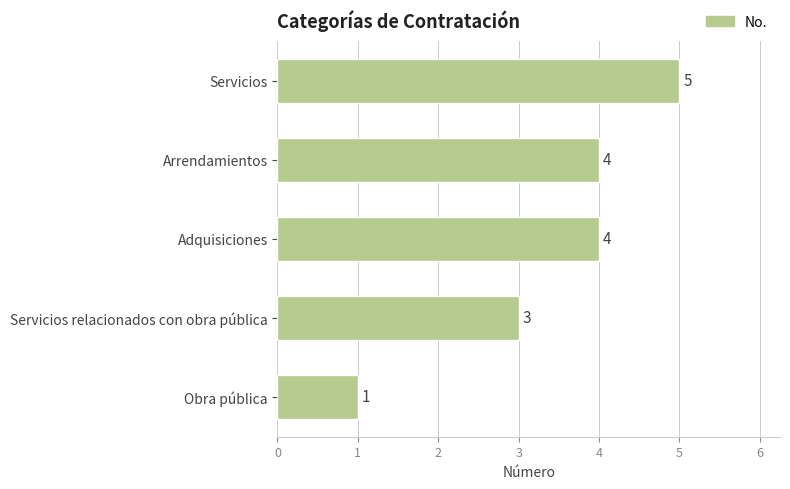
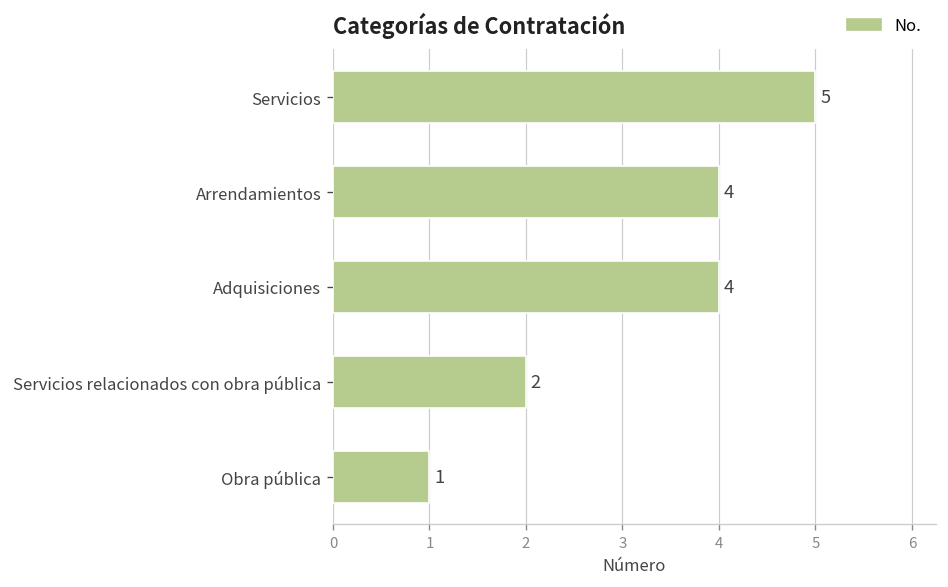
Servicios relacionados con obra pública: 3 -> 2
